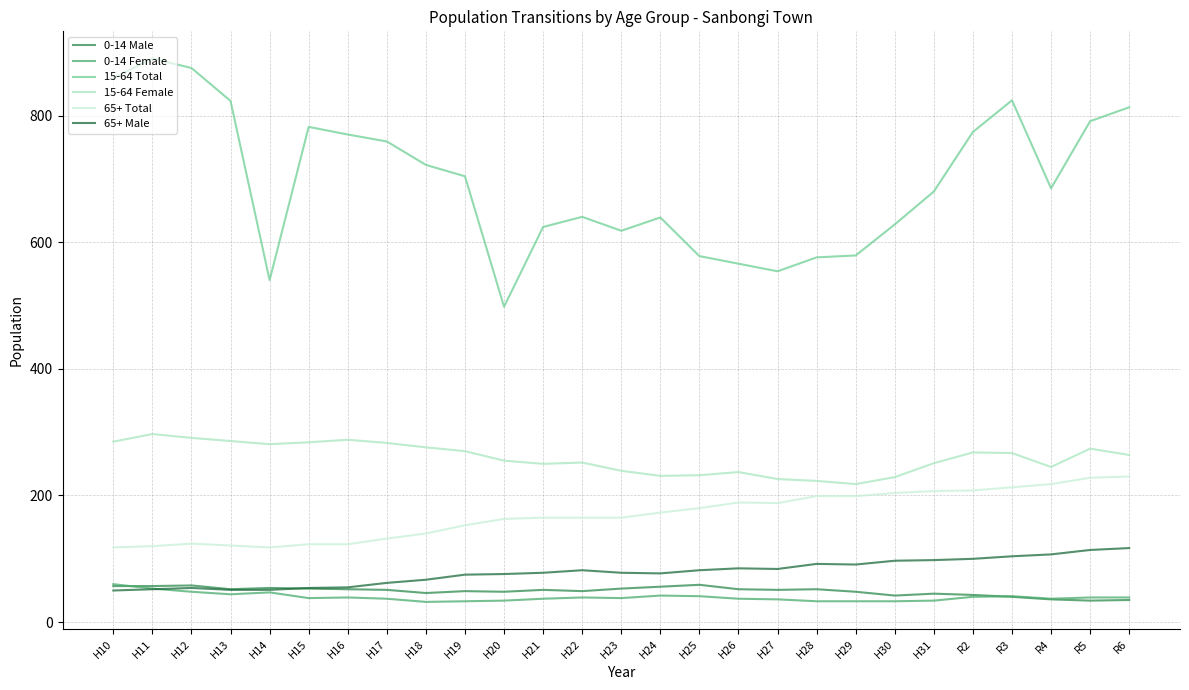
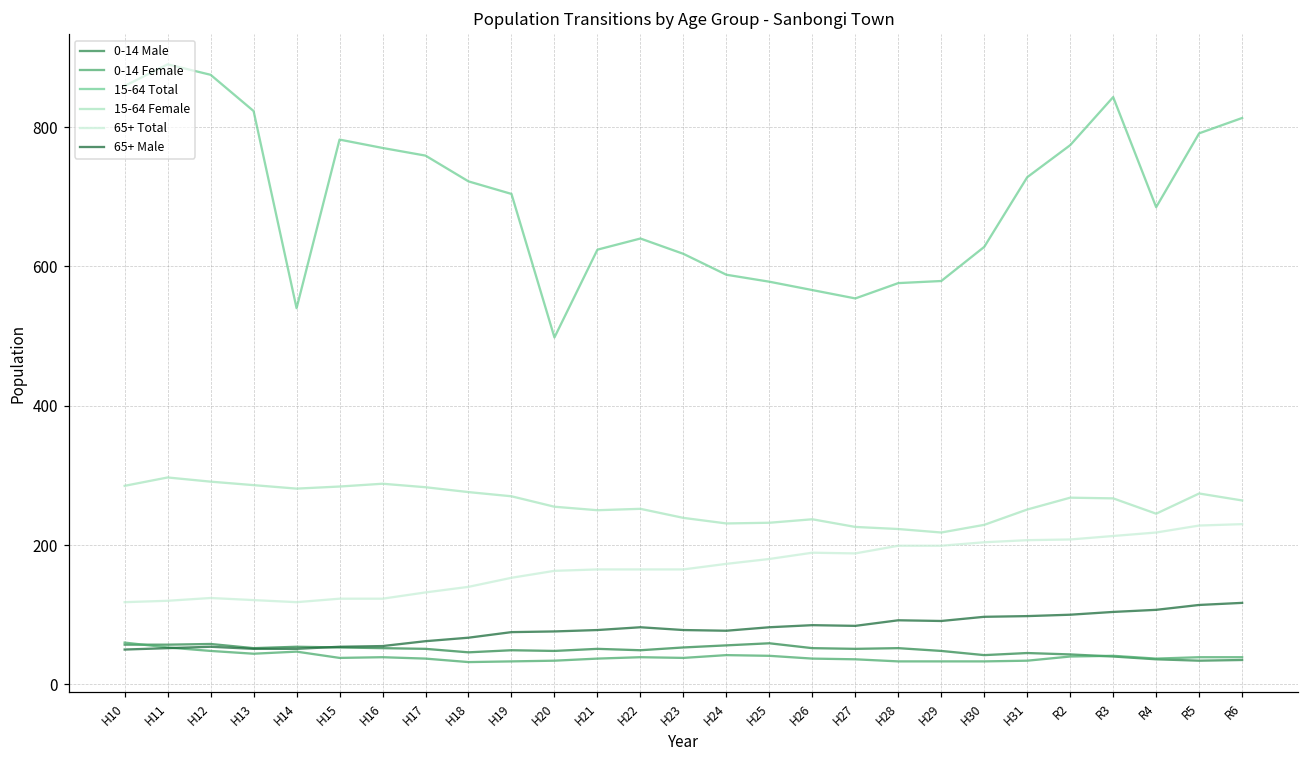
15-64 Total, H24: 640 -> 590
15-64 Total, H31: 680 -> 730
15-64 Total, R3: 820 -> 840
